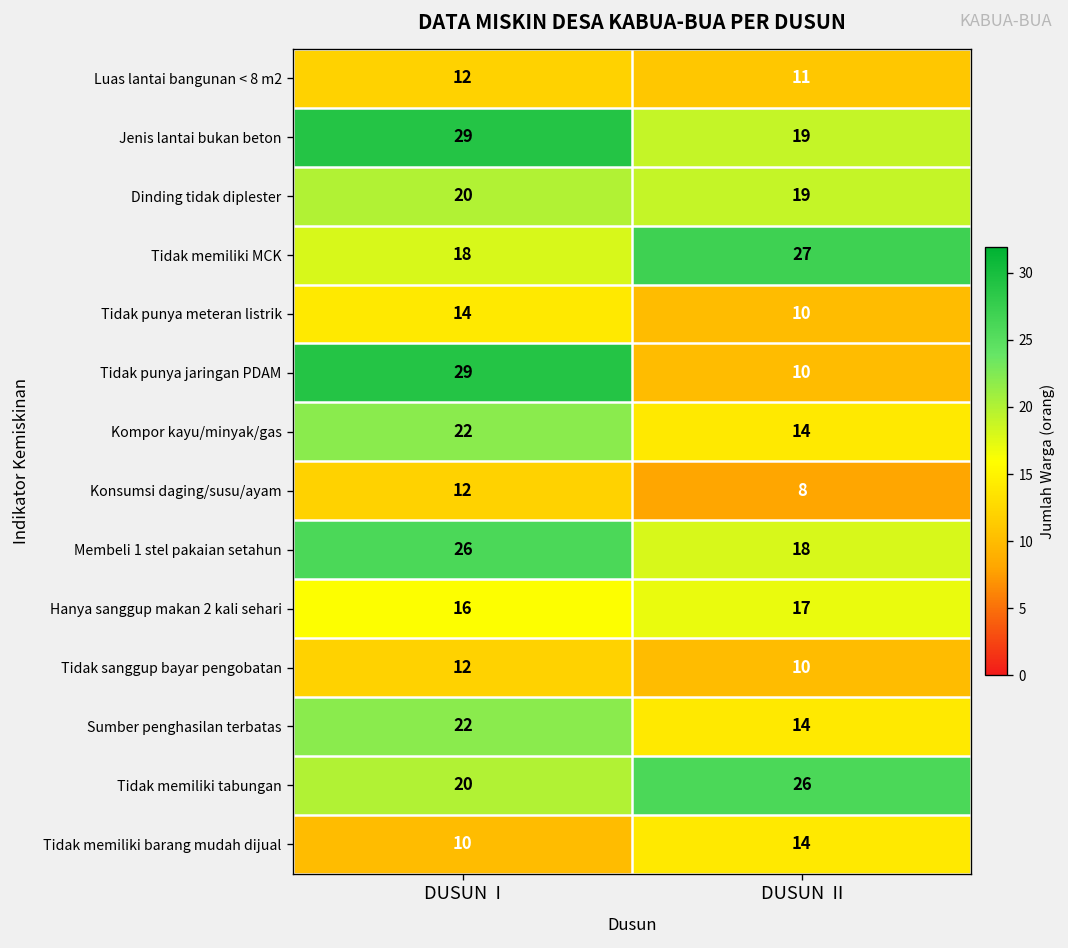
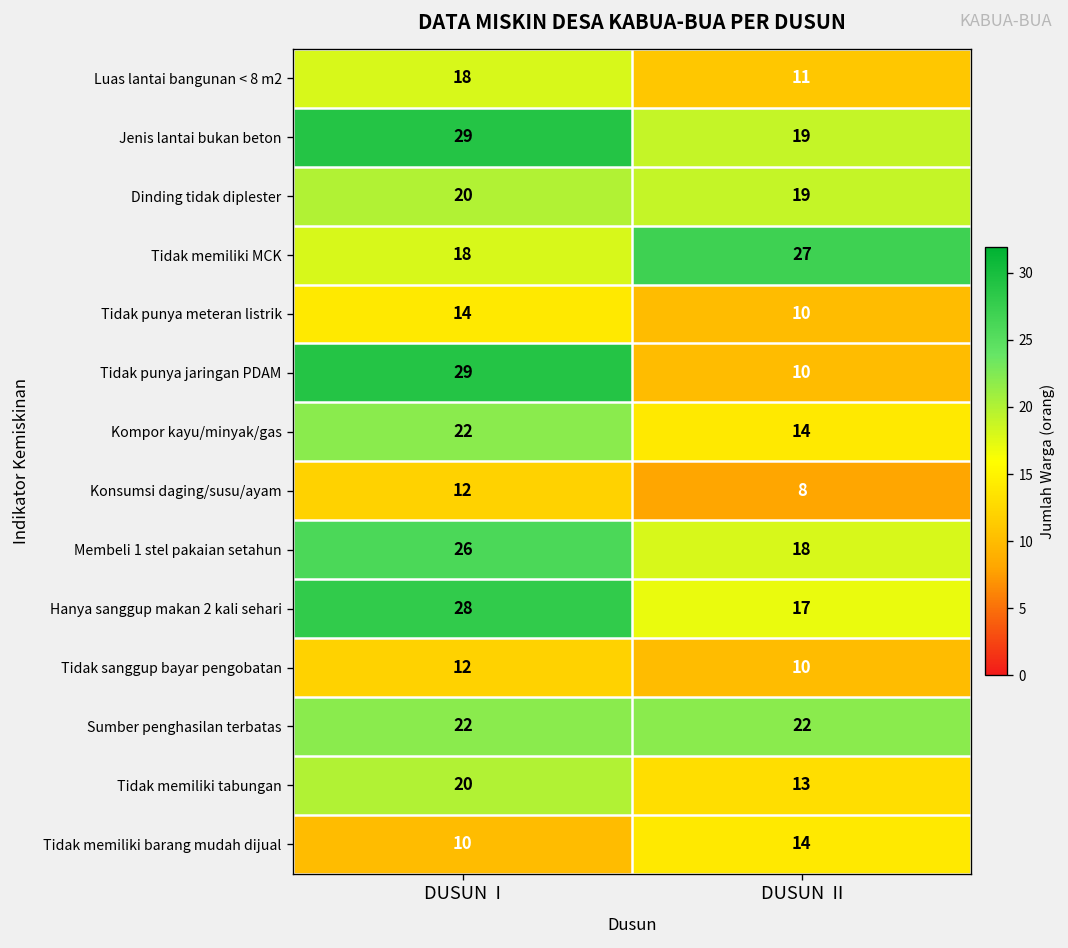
Luas lantai bangunan < 8 m2, DUSUN I: 12 -> 18
Hanya sanggup makan 2 kali sehari, DUSUN I: 16 -> 28
Sumber penghasilan terbatas, DUSUN II: 14 -> 22
Tidak memiliki tabungan, DUSUN II: 26 -> 13
